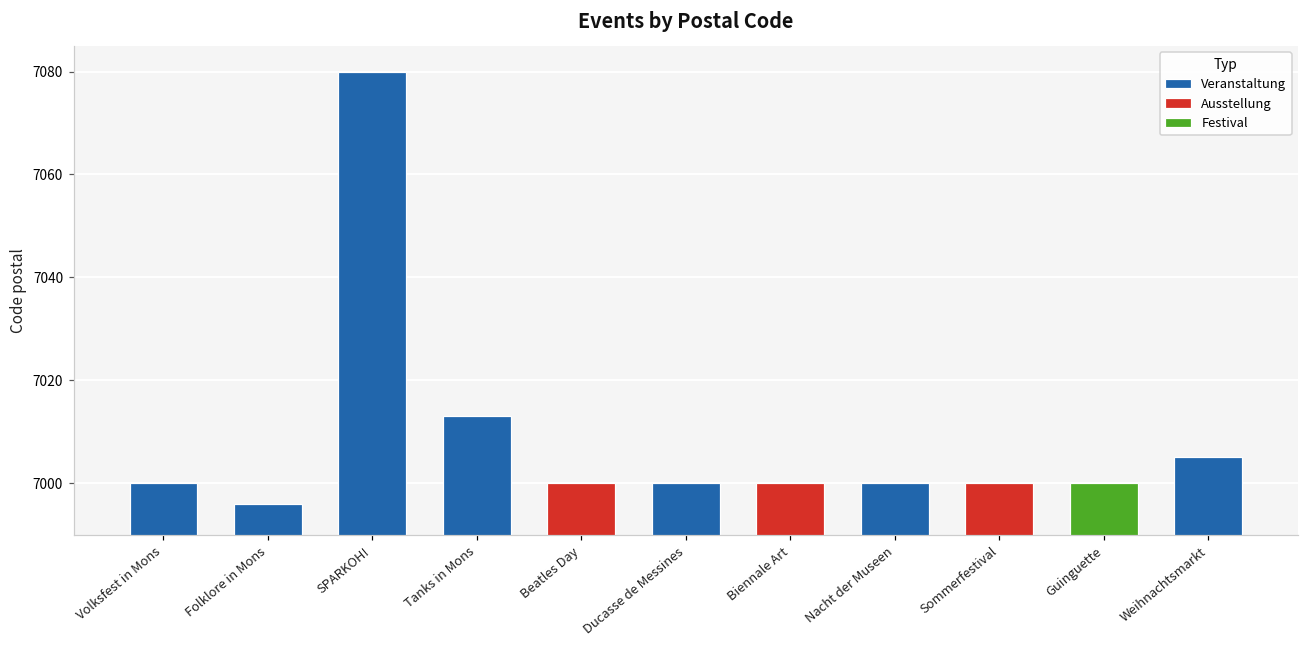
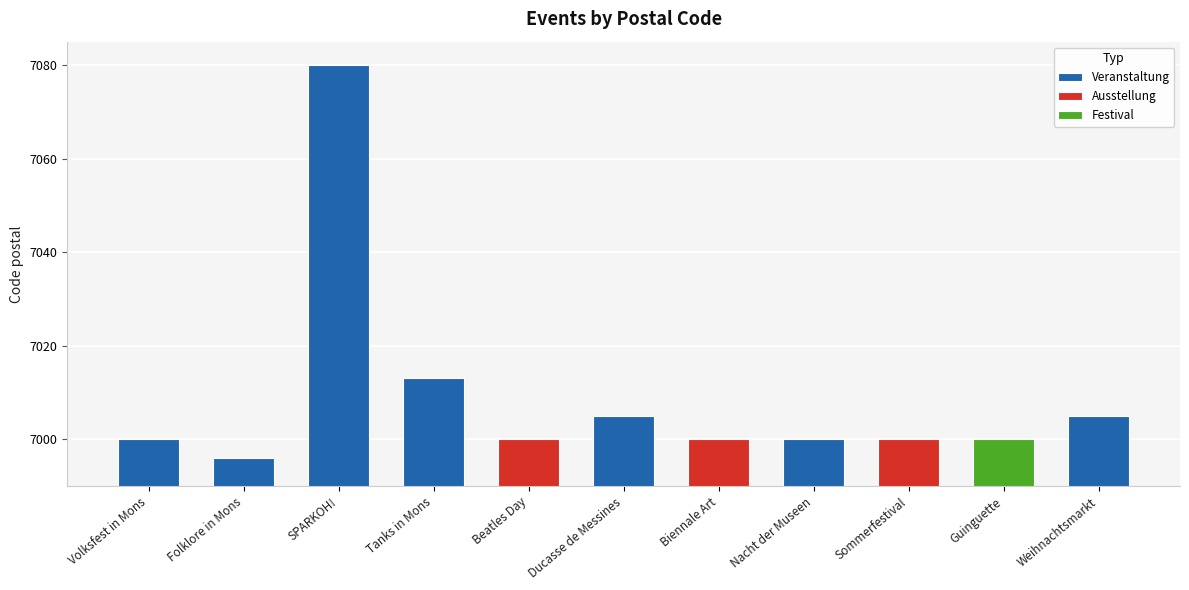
Veranstaltung, Ducasse de Messines: 7000 -> 7005
